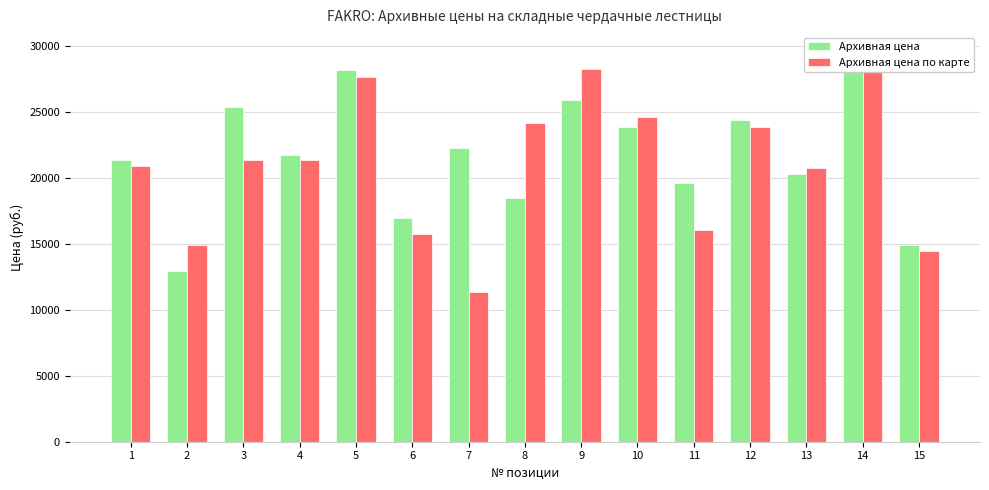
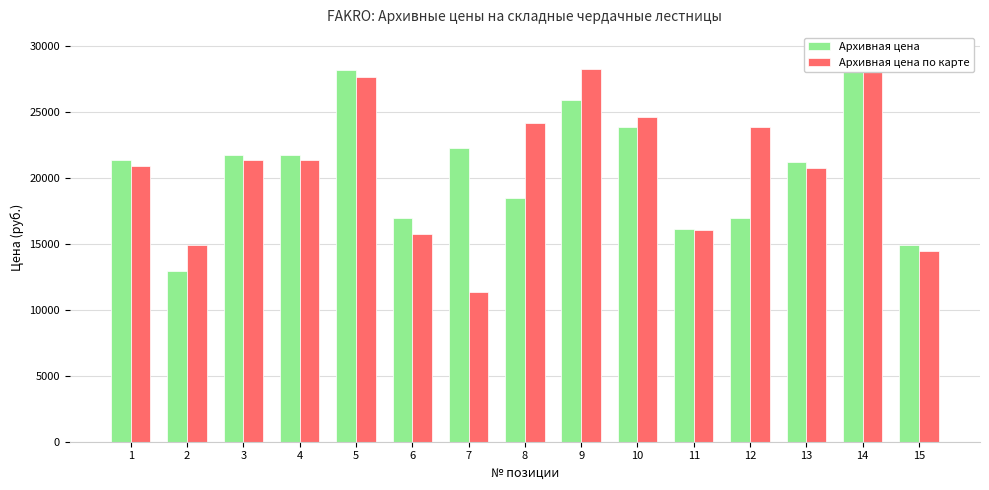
Архивная цена, 3: 25400 -> 21800
Архивная цена, 11: 19600 -> 16100
Архивная цена, 12: 24400 -> 17000
Архивная цена, 13: 20300 -> 21200
